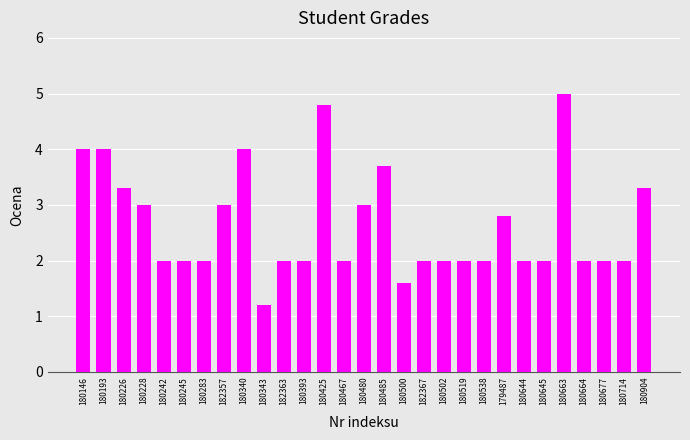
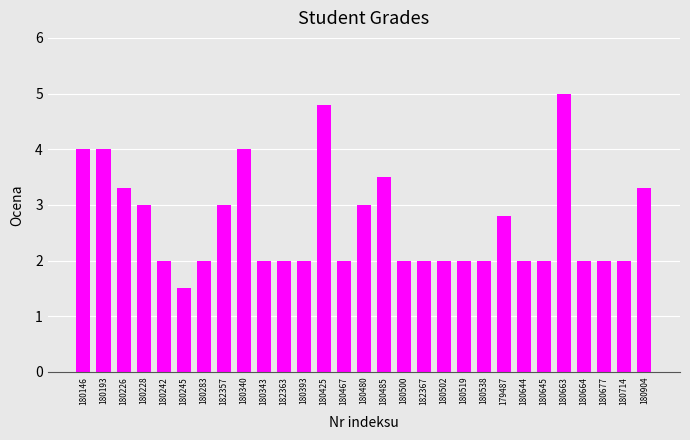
180245: 2.0 -> 1.5
180343: 1.2 -> 2.0
180485: 3.7 -> 3.5
180500: 1.6 -> 2.0
